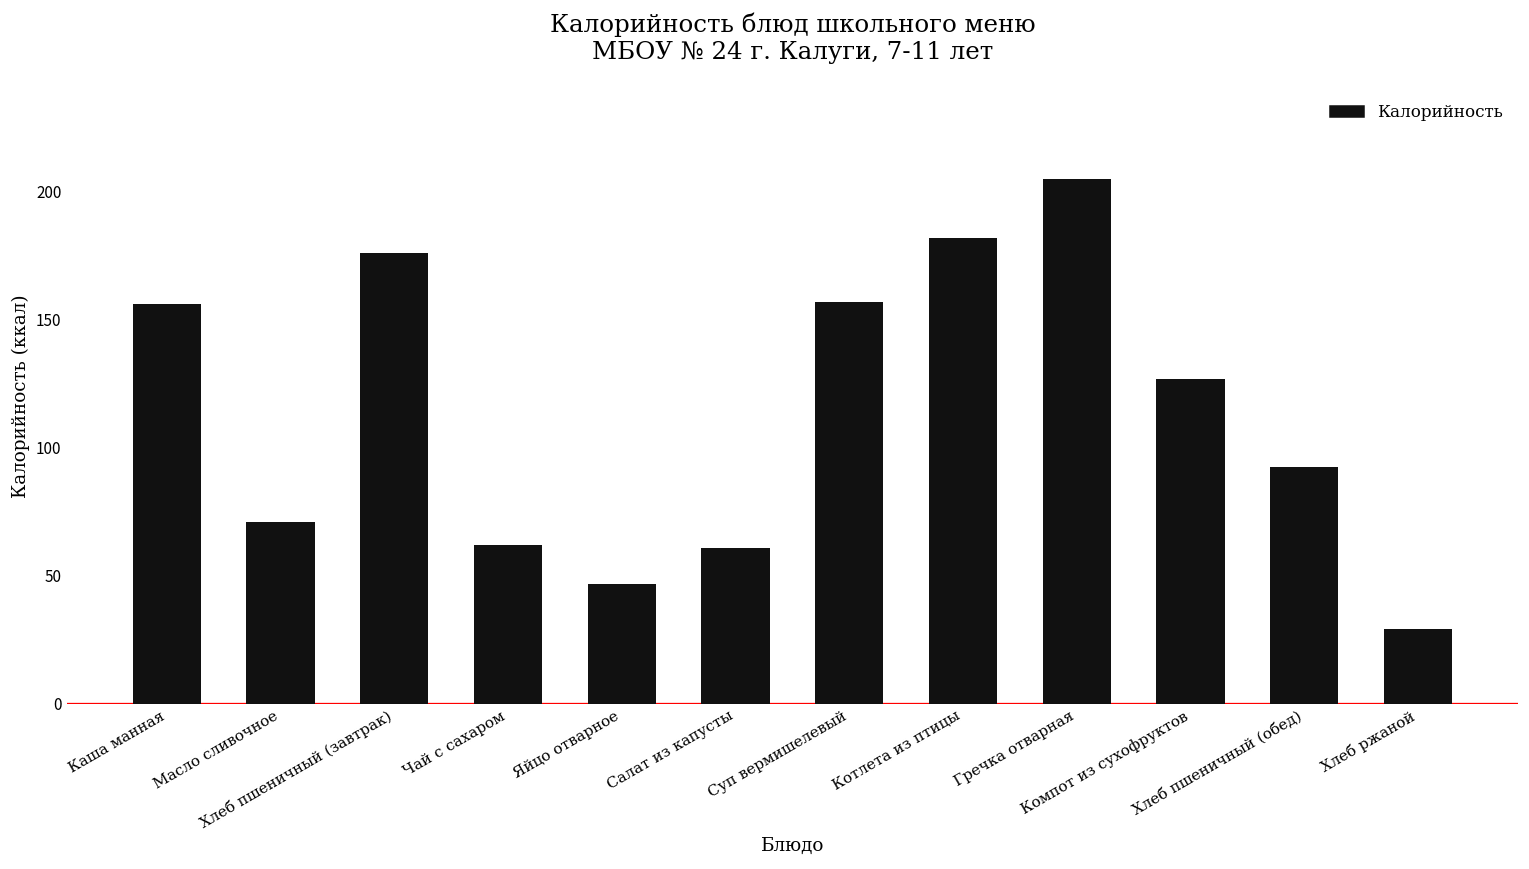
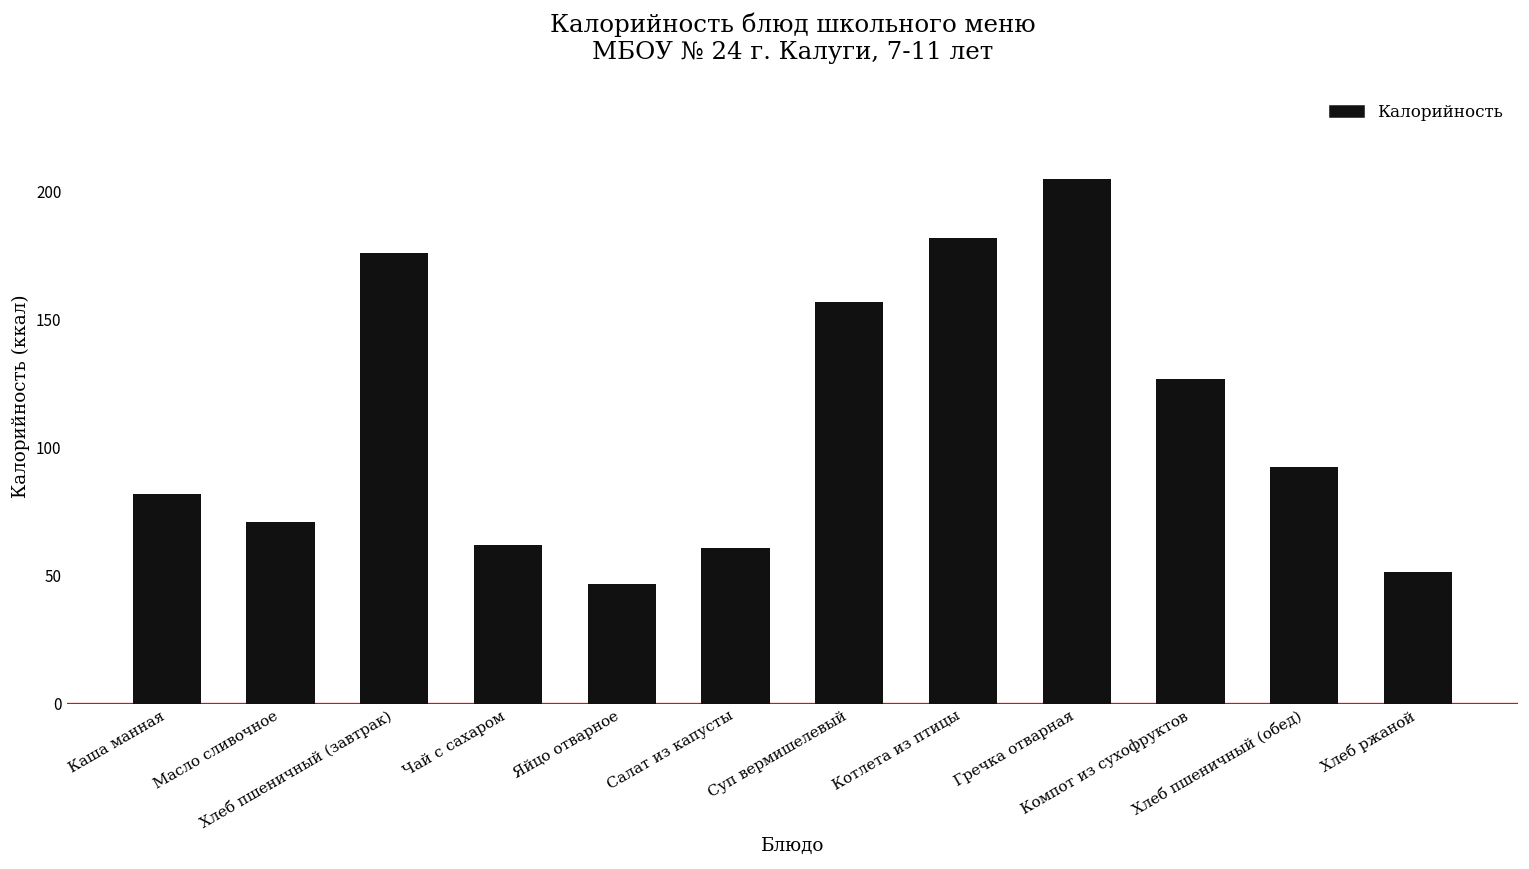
Каша манная: 156 -> 82
Хлеб ржаной: 29 -> 51
